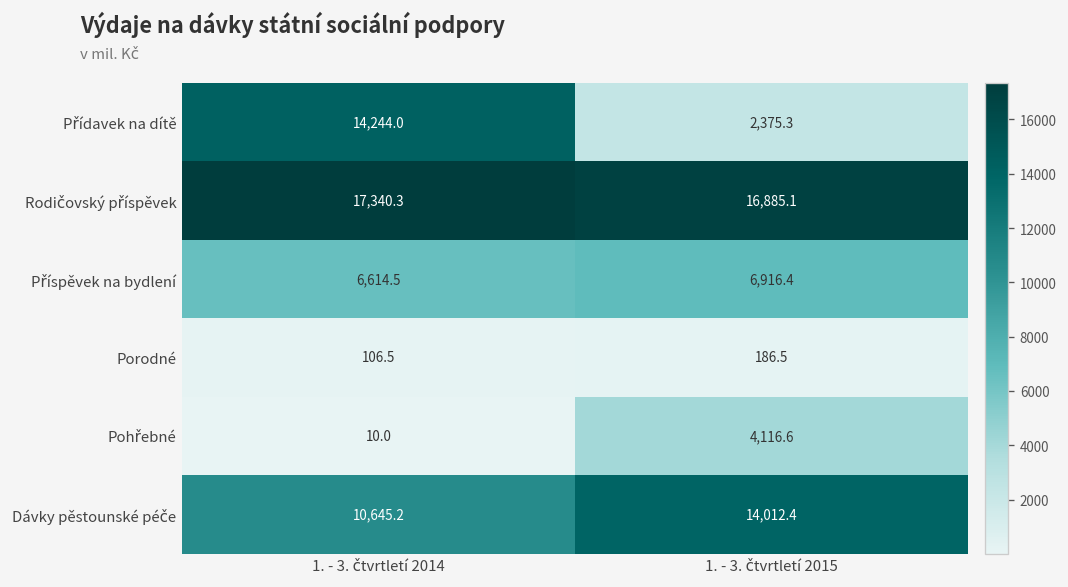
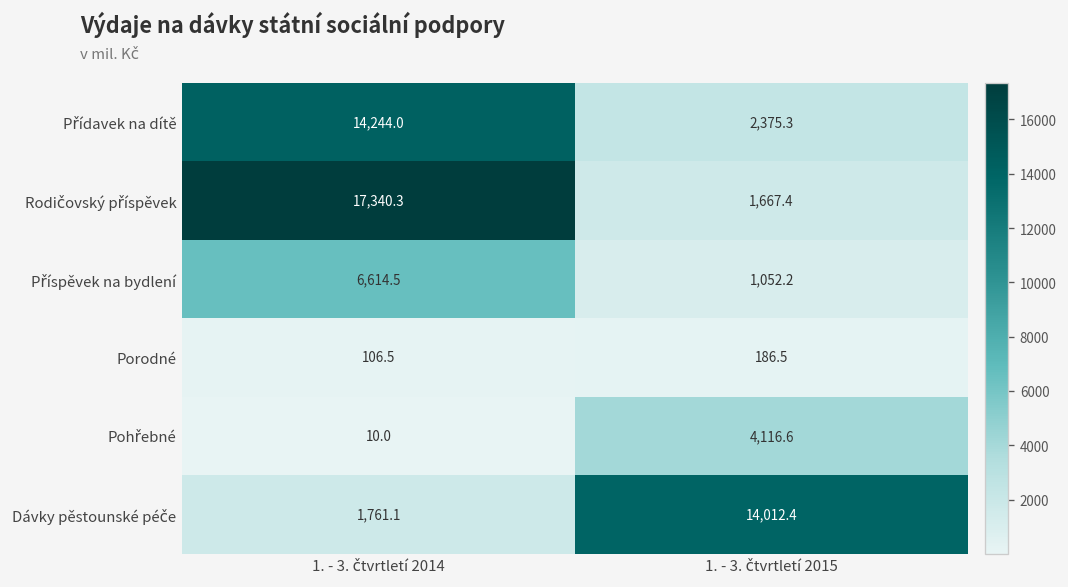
Rodičovský příspěvek, 1. - 3. čtvrtletí 2015: 16,885.1 -> 1,667.4
Příspěvek na bydlení, 1. - 3. čtvrtletí 2015: 6,916.4 -> 1,052.2
Dávky pěstounské péče, 1. - 3. čtvrtletí 2014: 10,645.2 -> 1,761.1
